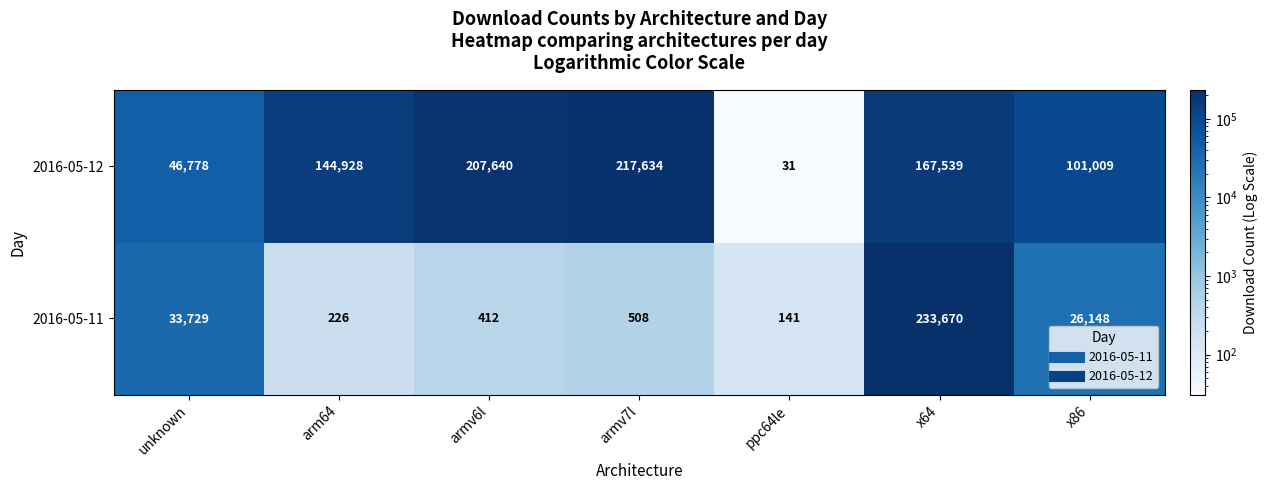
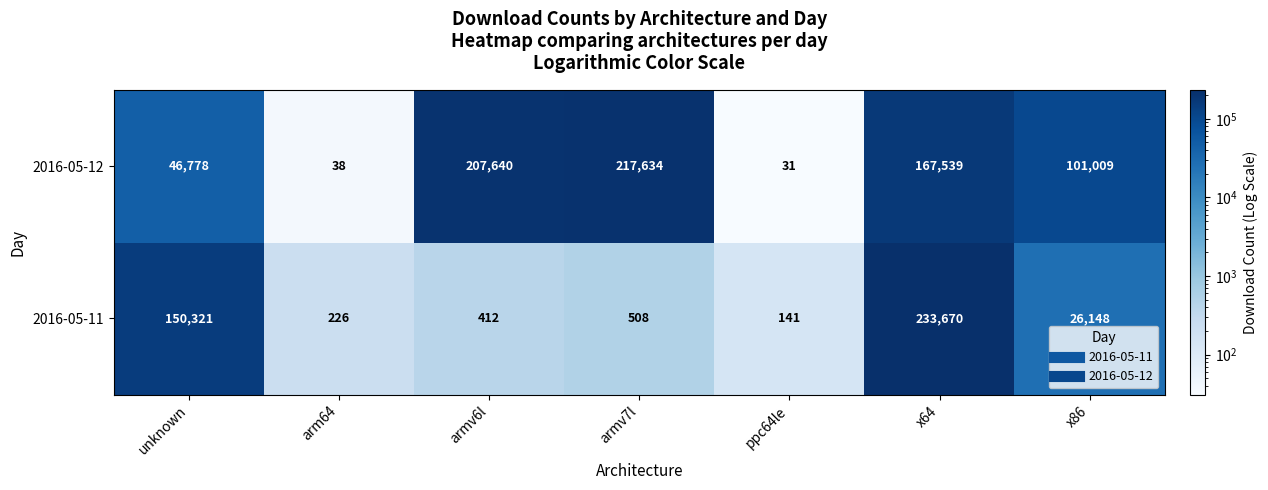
2016-05-12, arm64: 144,928 -> 38
2016-05-11, unknown: 33,729 -> 150,321
